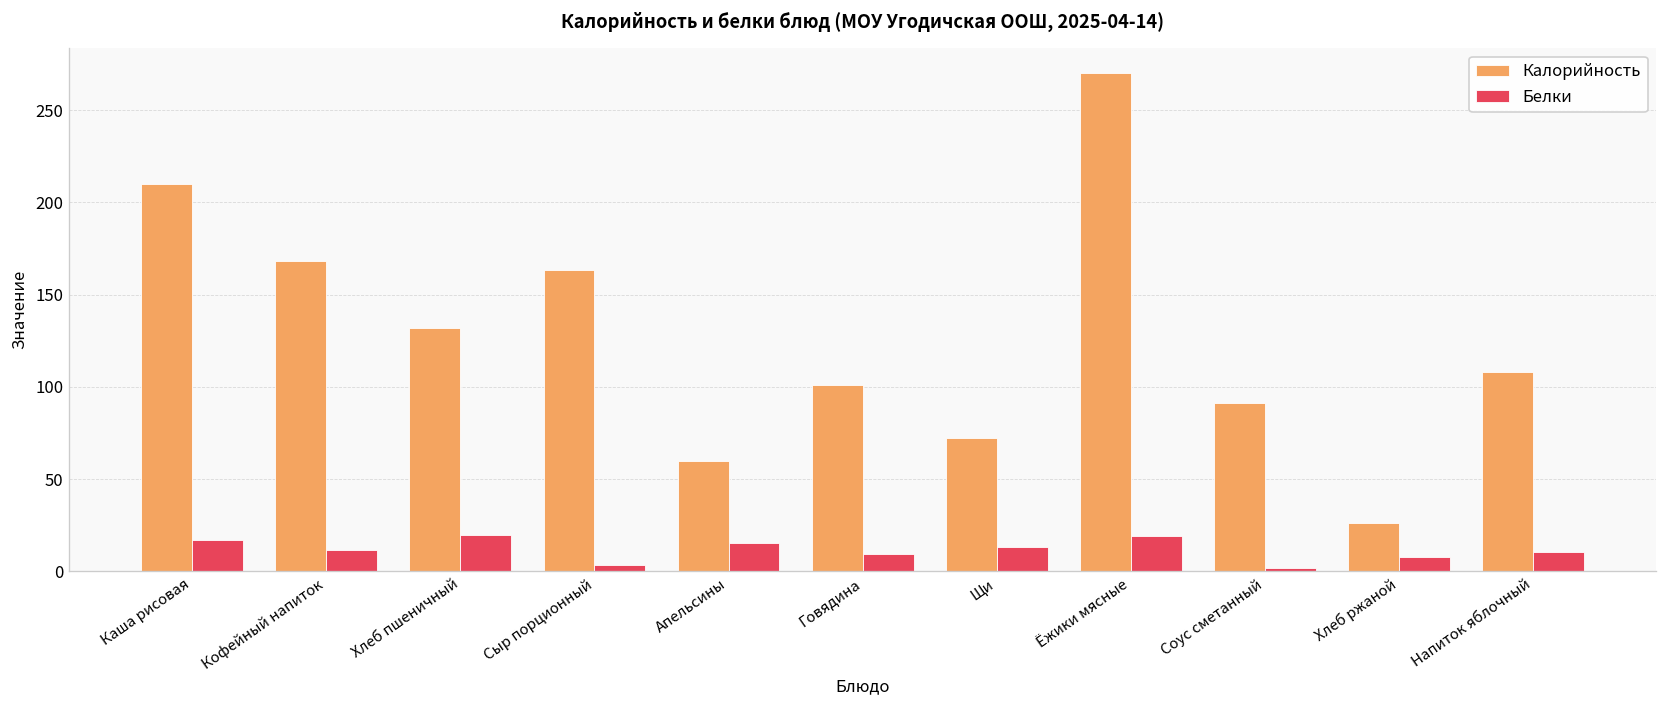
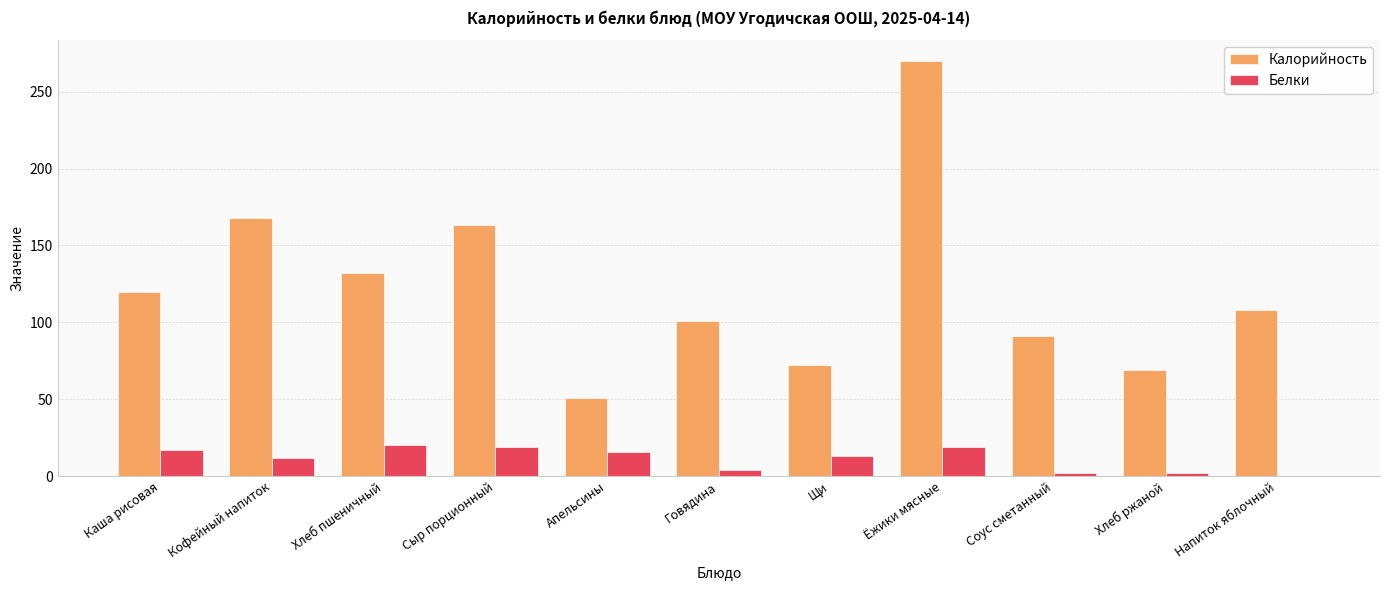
Калорийность, Каша рисовая: 210 -> 120
Белки, Сыр порционный: 3 -> 19
Калорийность, Апельсины: 60 -> 51
Белки, Говядина: 10 -> 4
Калорийность, Хлеб ржаной: 26 -> 69
Белки, Хлеб ржаной: 8 -> 2
Белки, Напиток яблочный: 10 -> 0
